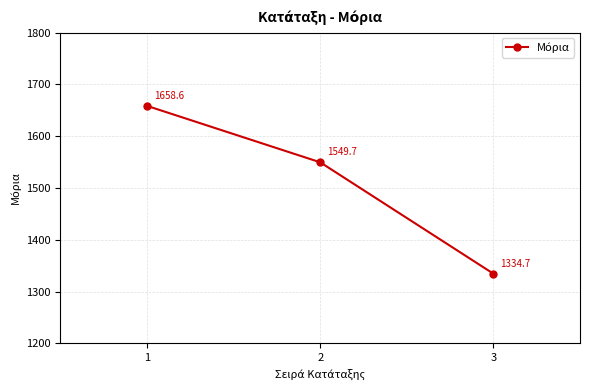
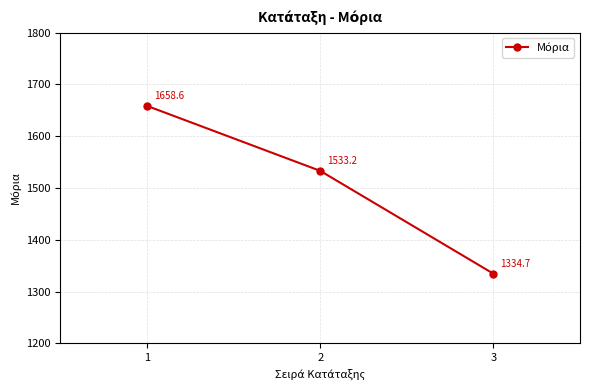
2: 1549.7 -> 1533.2
